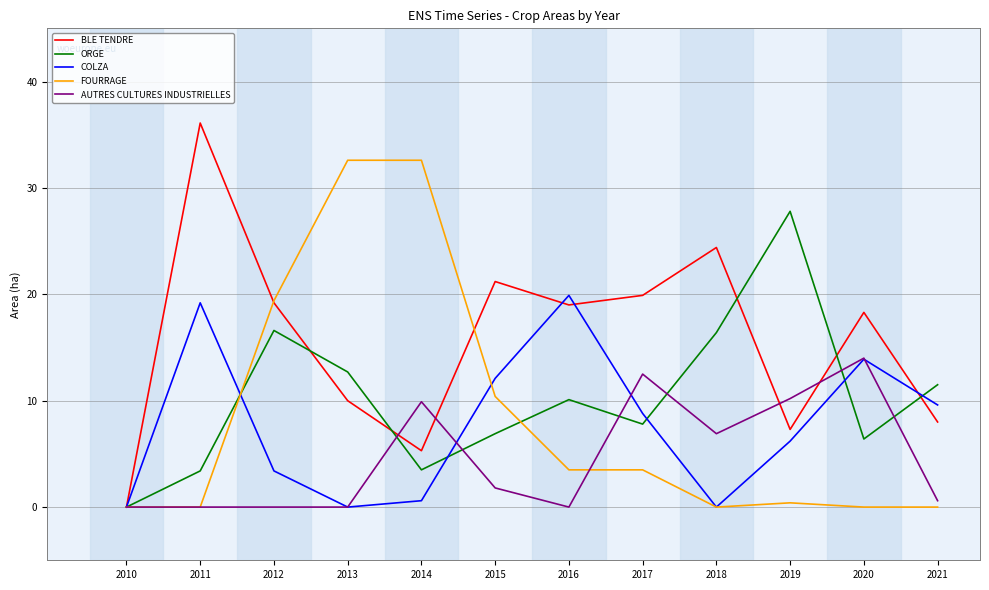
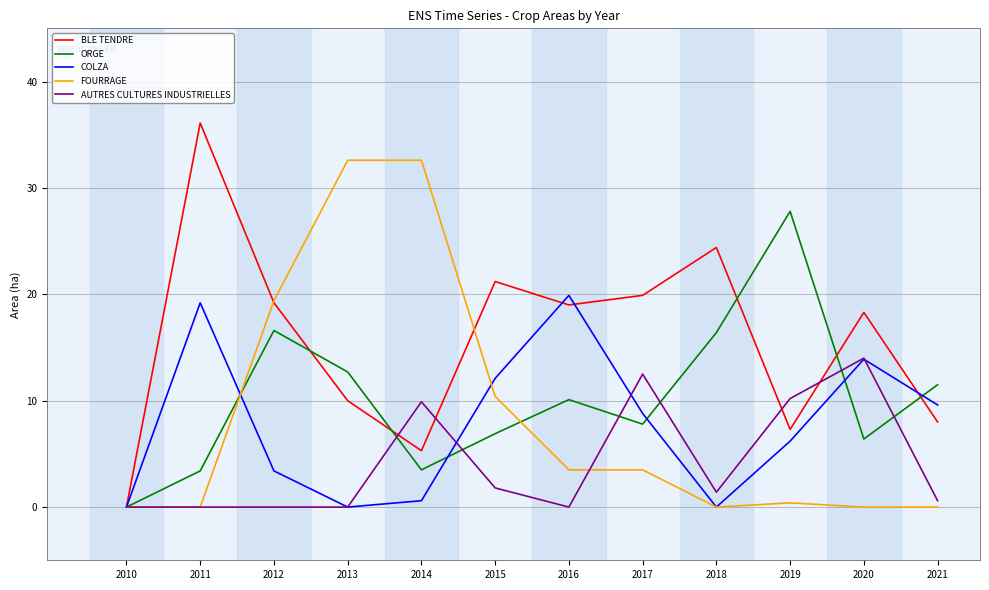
AUTRES CULTURES INDUSTRIELLES, 2018: 6.9 -> 1.4
